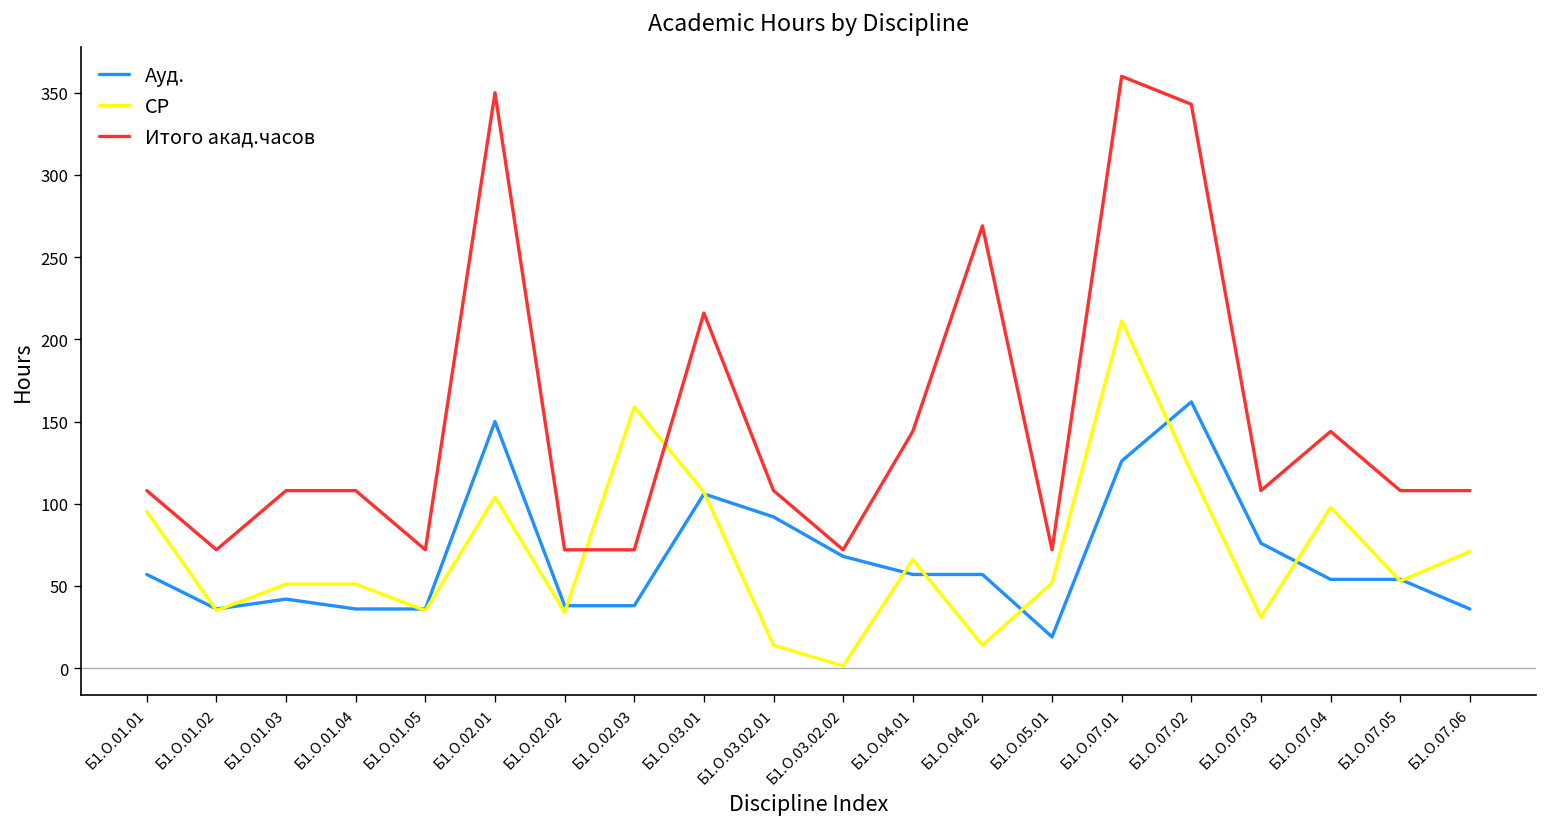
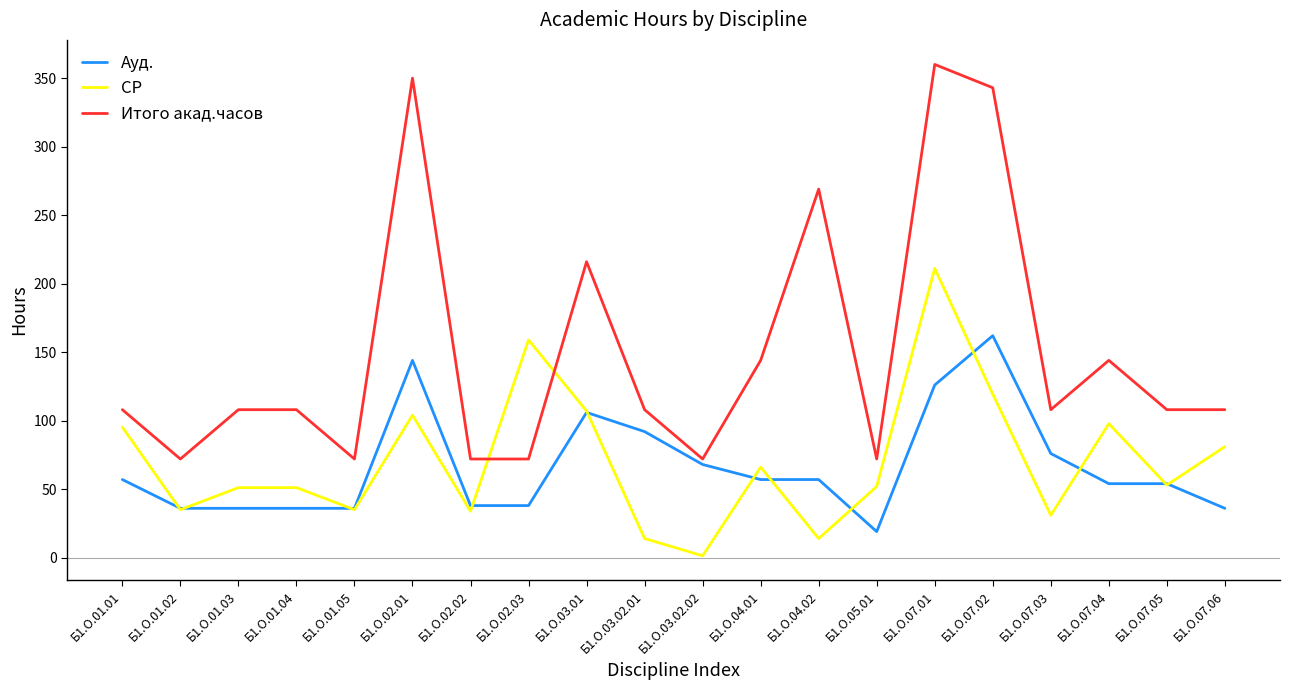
Ауд., Б1.О.01.03: 42 -> 36
Ауд., Б1.О.02.01: 150 -> 144
СР, Б1.О.07.06: 71 -> 81
